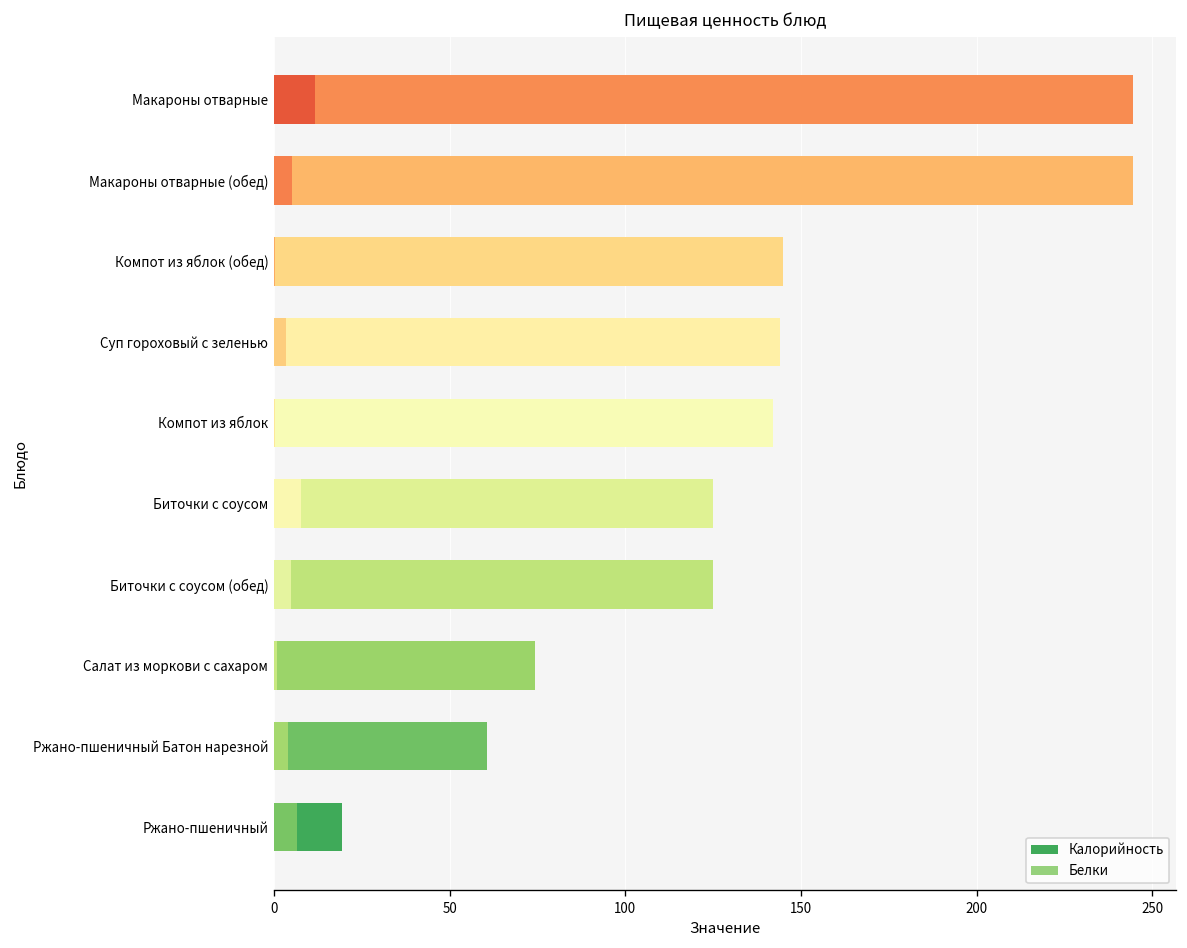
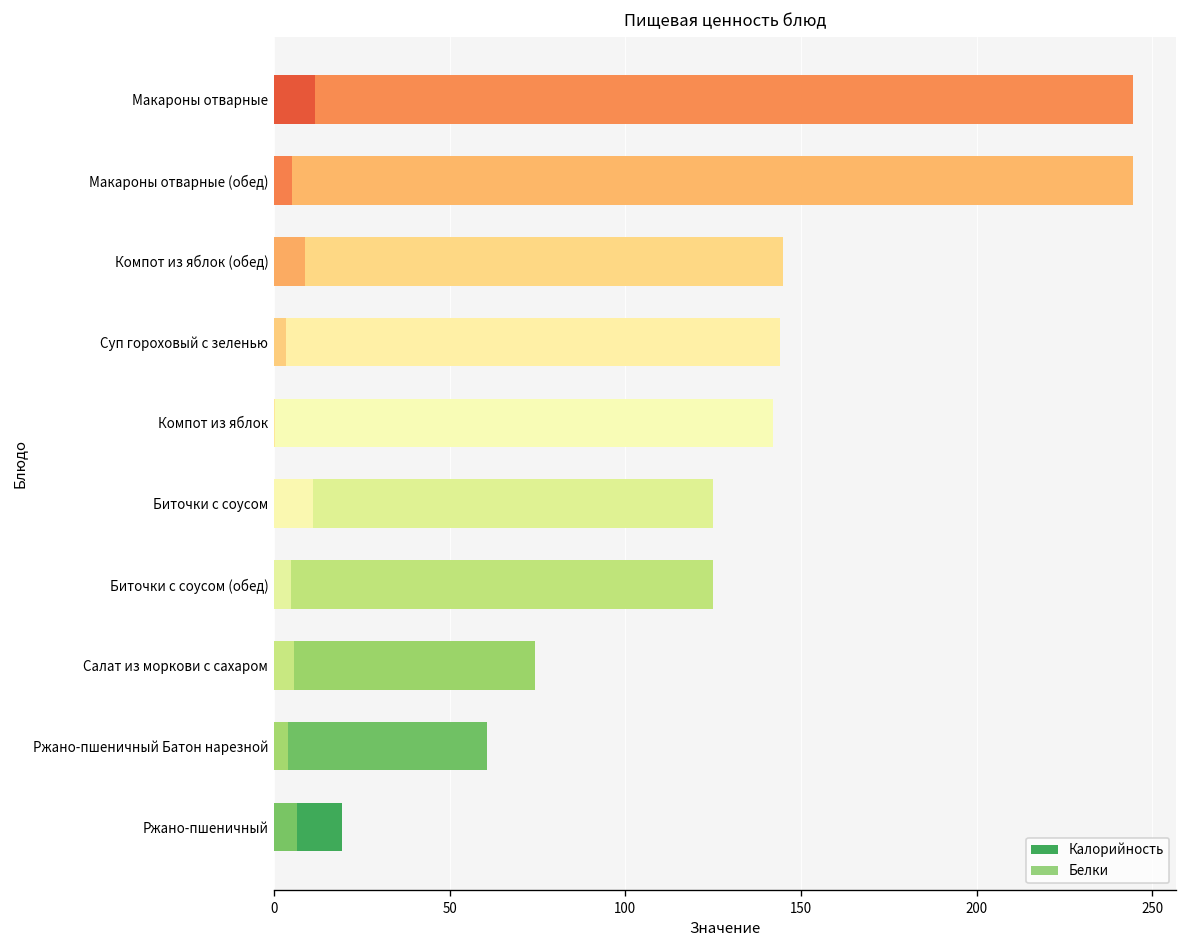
Белки, Компот из яблок (обед): 0 -> 9
Белки, Биточки с соусом: 8 -> 11
Белки, Салат из моркови с сахаром: 1 -> 6
